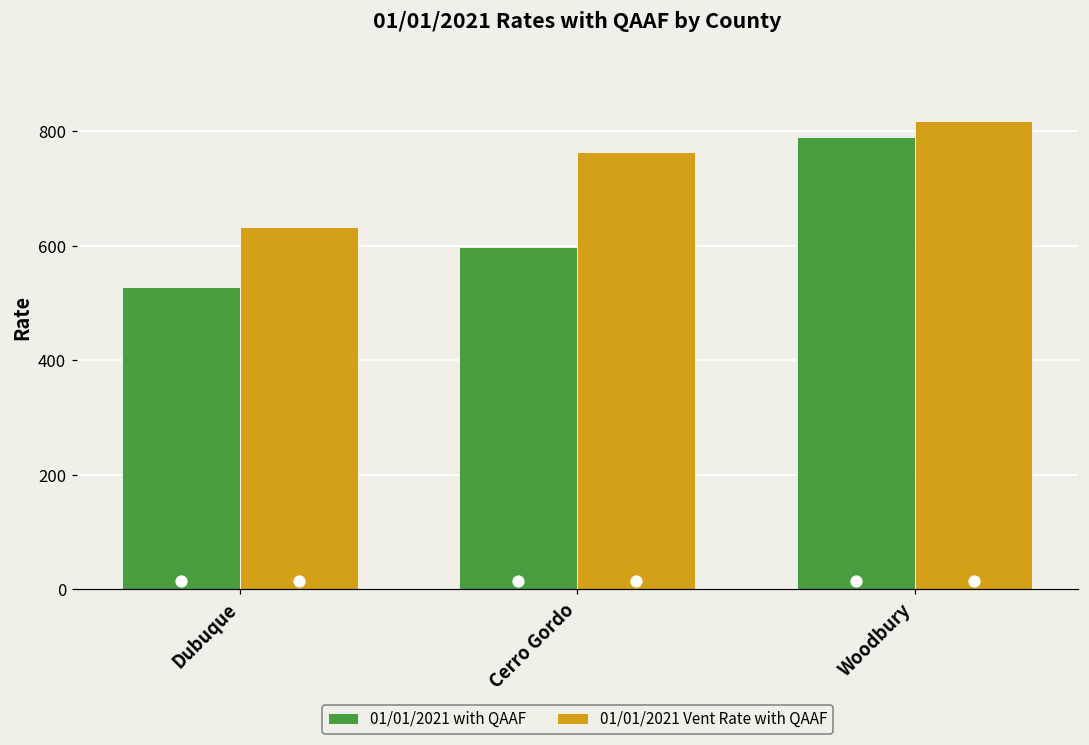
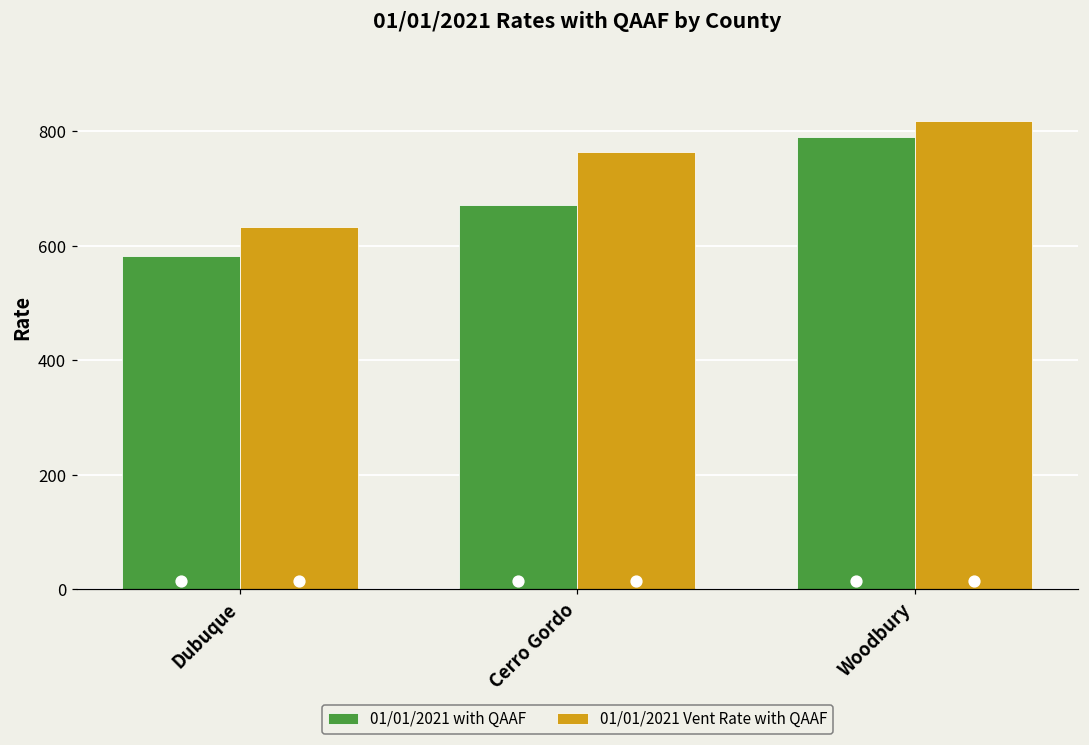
01/01/2021 with QAAF, Dubuque: 530 -> 580
01/01/2021 with QAAF, Cerro Gordo: 600 -> 670
